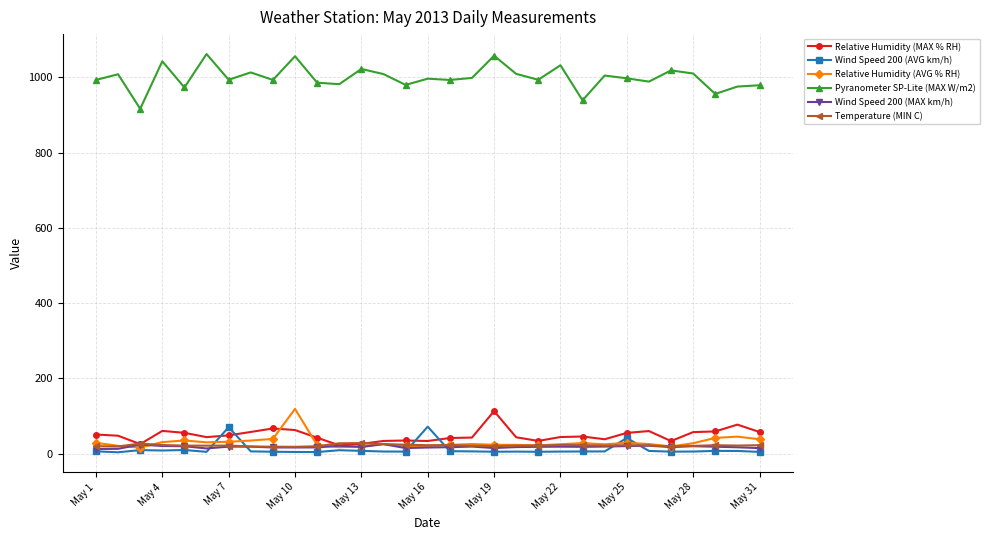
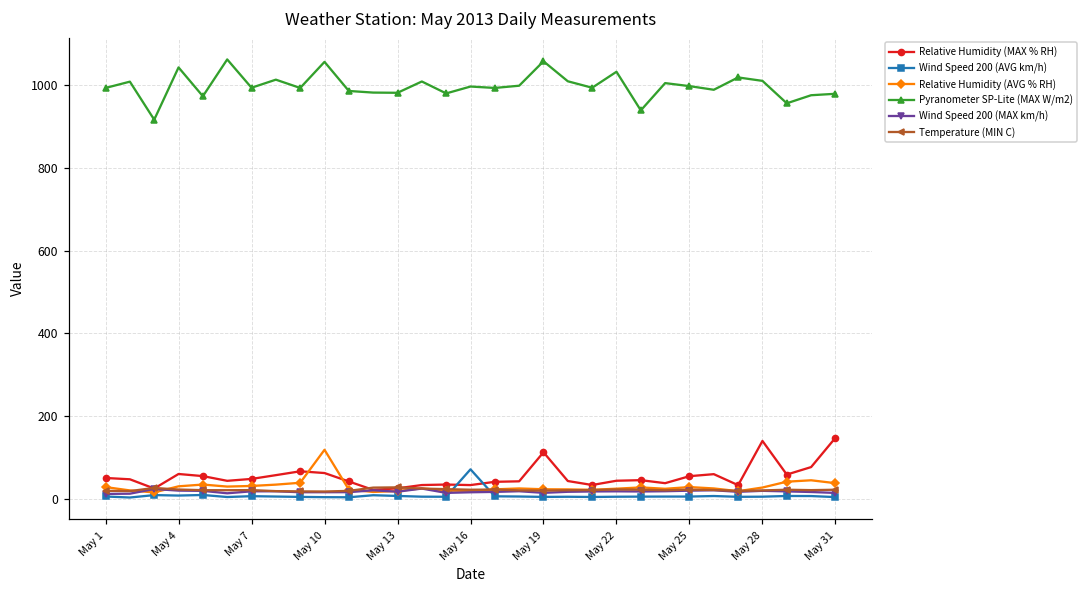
Wind Speed 200 (AVG km/h), May 7: 70 -> 10
Pyranometer SP-Lite (MAX W/m2), May 13: 1020 -> 980
Wind Speed 200 (AVG km/h), May 25: 40 -> 10
Relative Humidity (MAX % RH), May 28: 60 -> 140
Relative Humidity (MAX % RH), May 31: 60 -> 150
